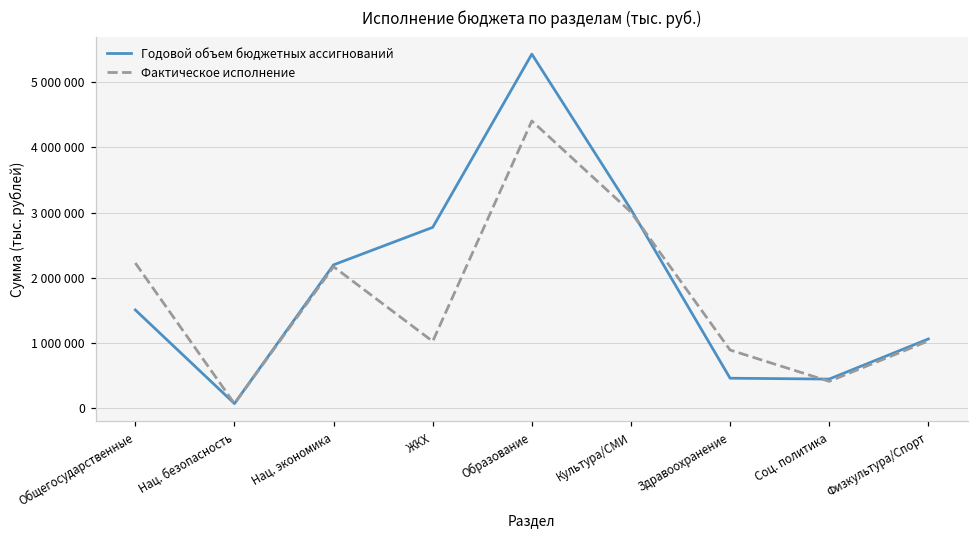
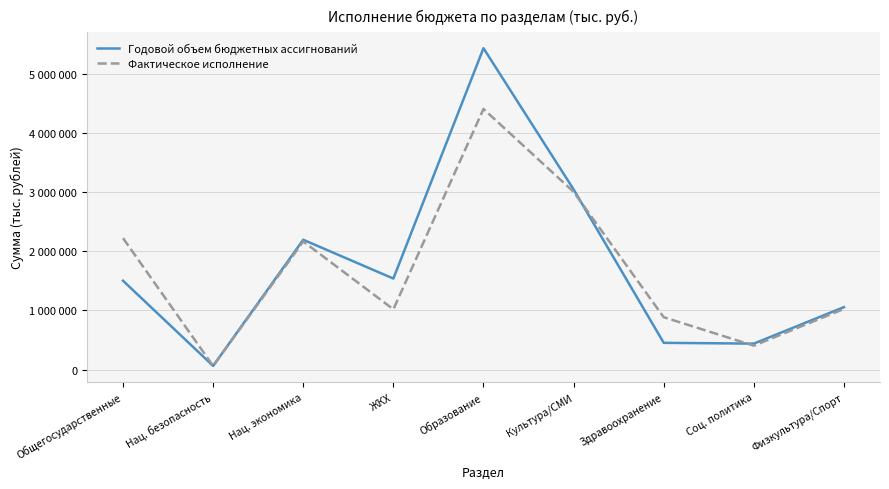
Годовой объем бюджетных ассигнований, ЖКХ: 2800000 -> 1500000
